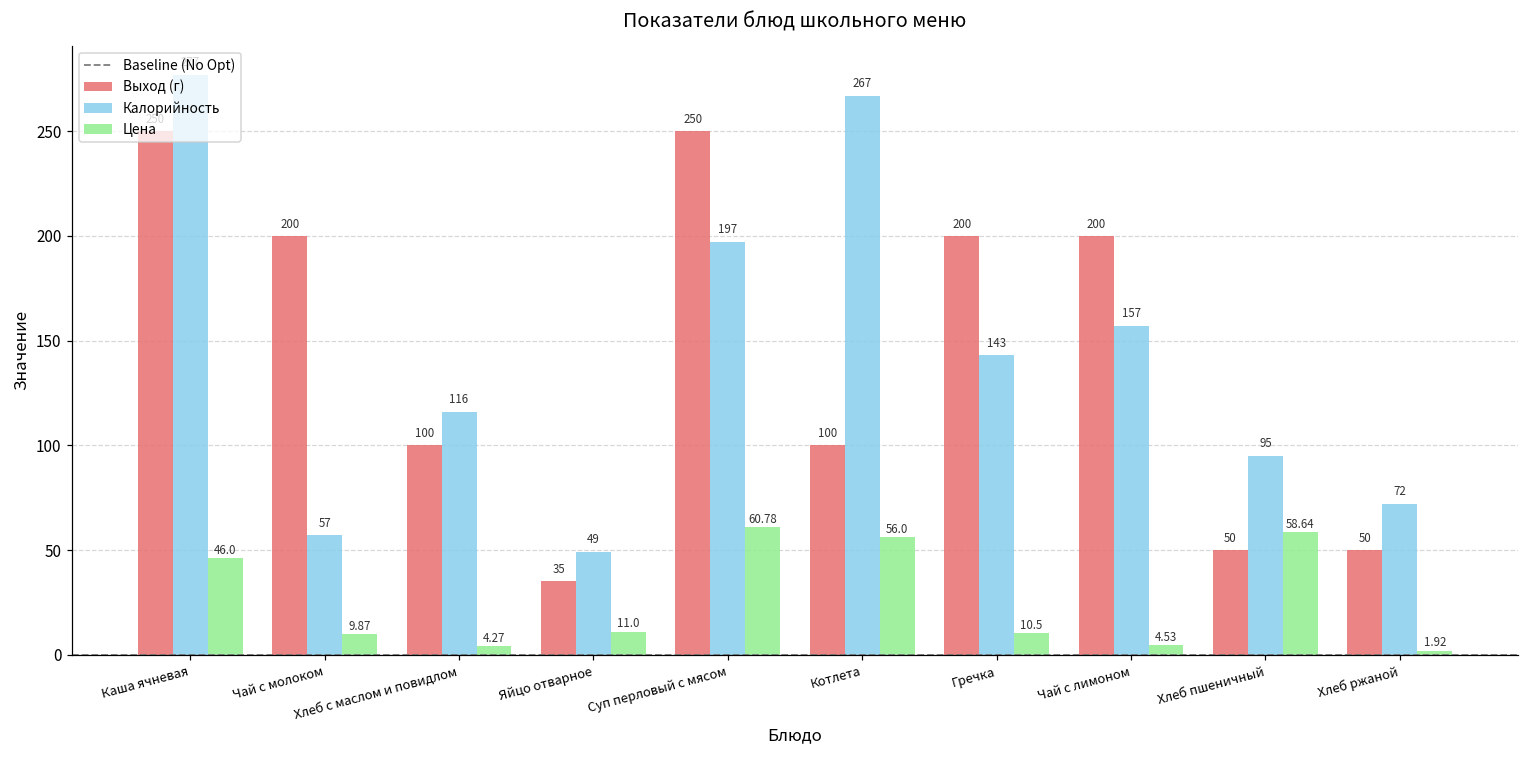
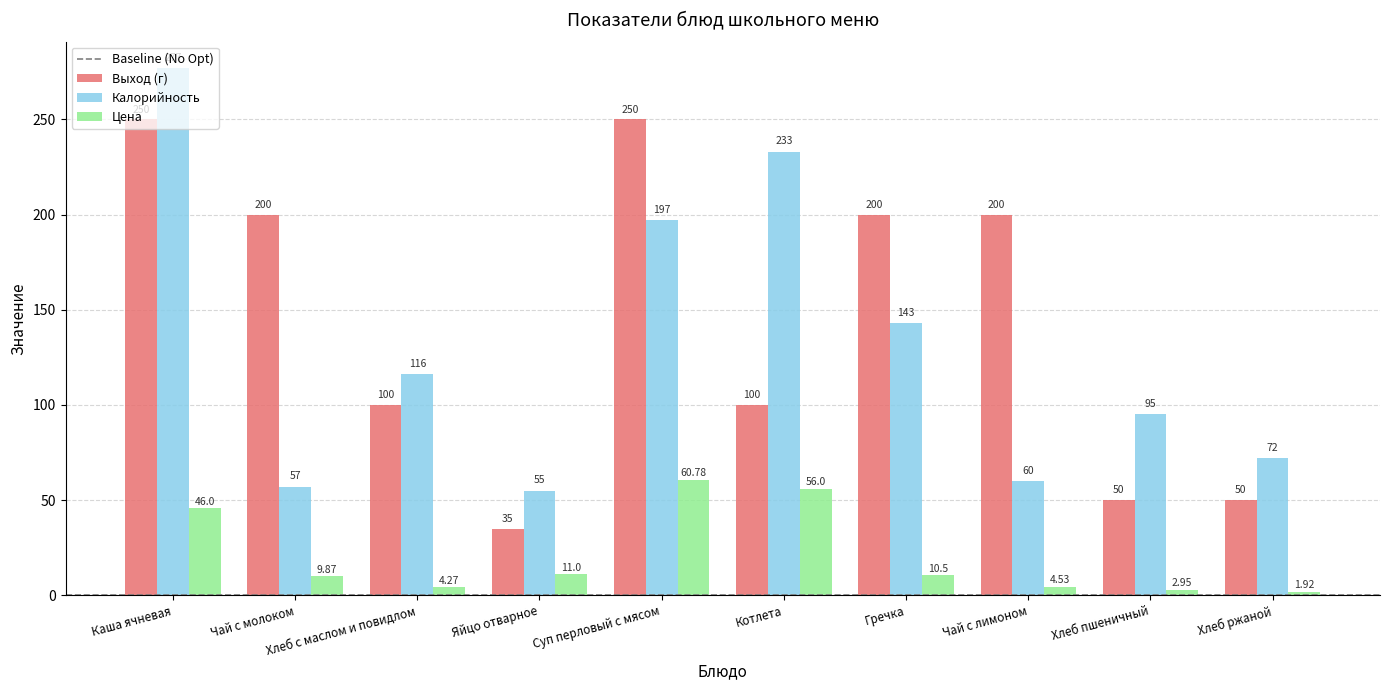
Калорийность, Яйцо отварное: 49 -> 55
Калорийность, Котлета: 267 -> 233
Калорийность, Чай с лимоном: 157 -> 60
Цена, Хлеб пшеничный: 58.64 -> 2.95
